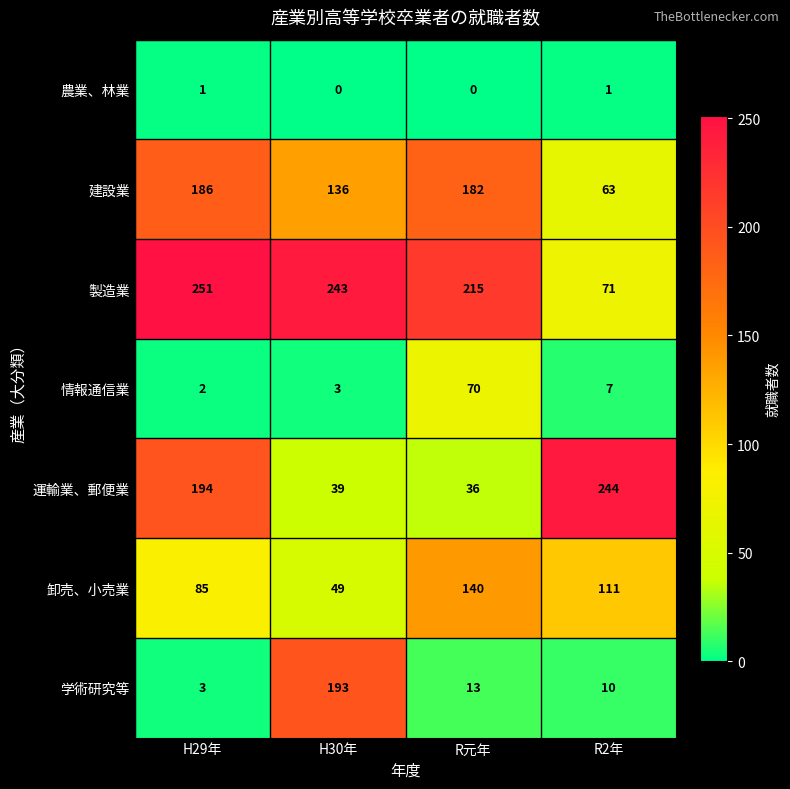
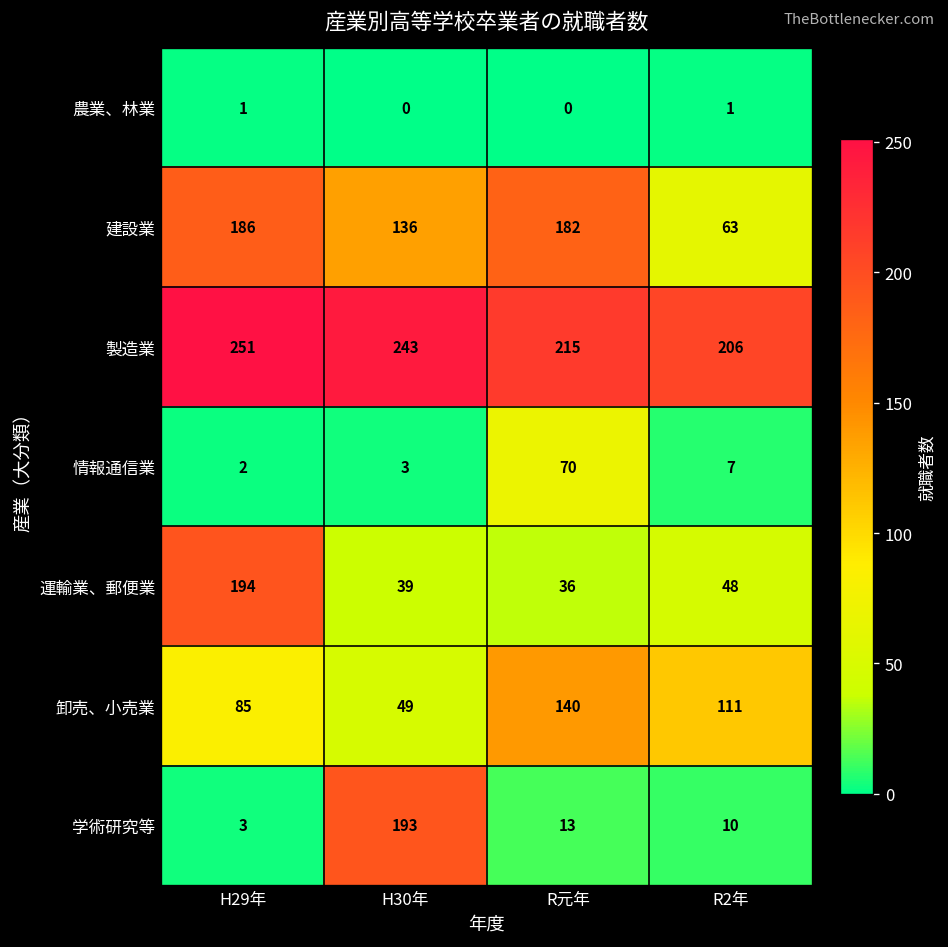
製造業, R2年: 71 -> 206
運輸業、郵便業, R2年: 244 -> 48
